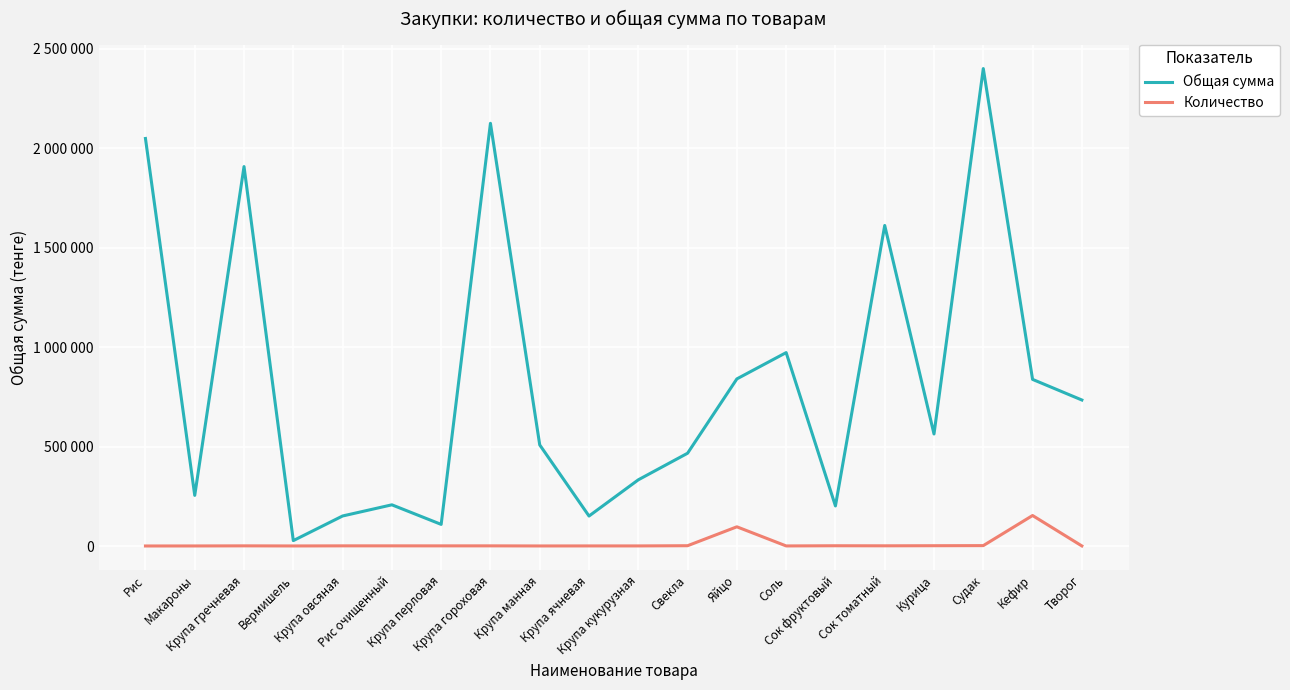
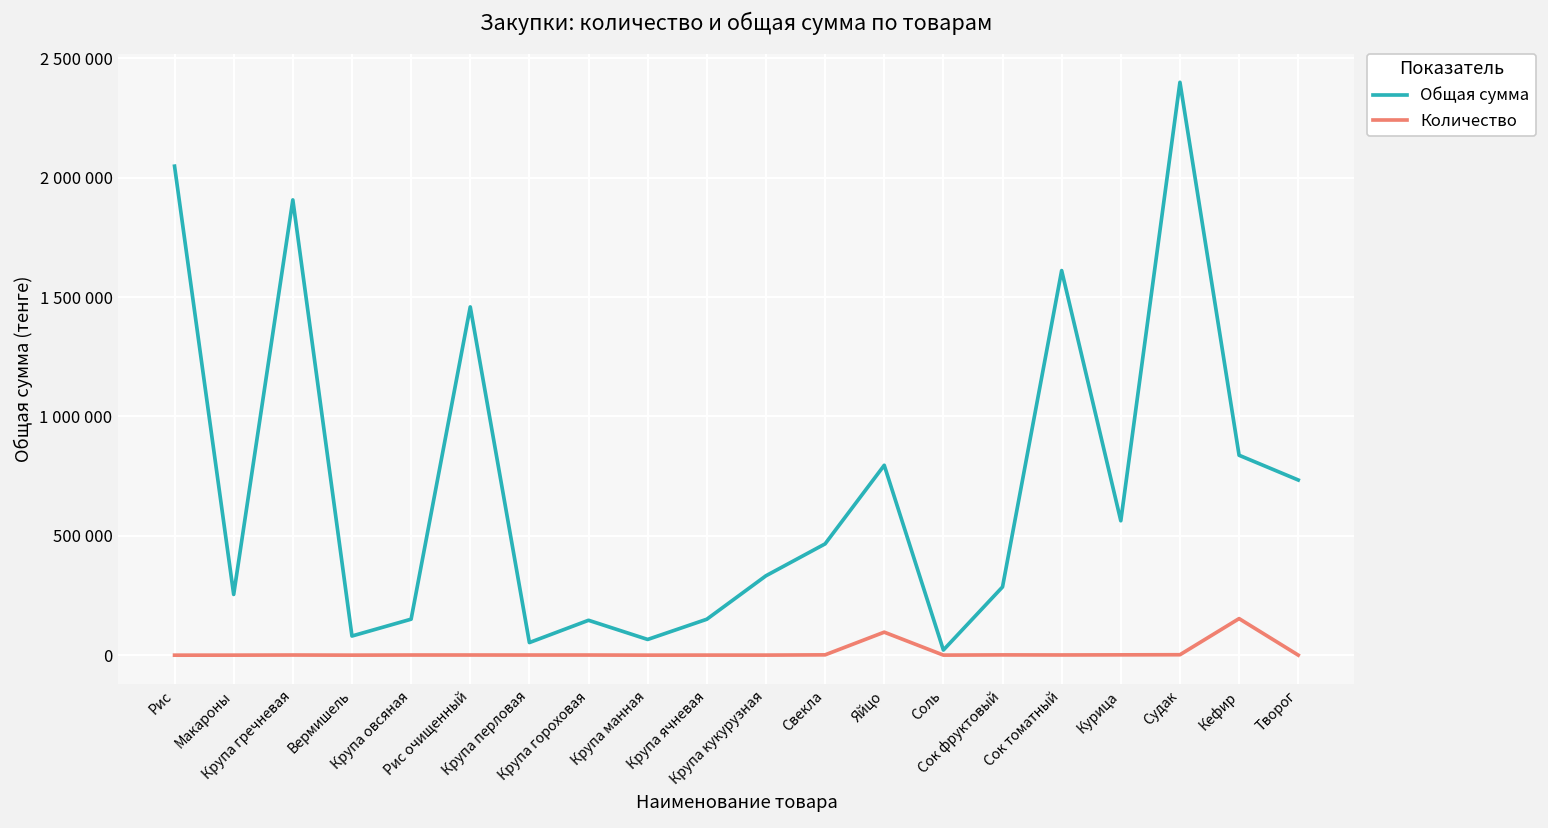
Общая сумма, Вермишель: 30000 -> 80000
Общая сумма, Рис очищенный: 210000 -> 1460000
Общая сумма, Крупа перловая: 110000 -> 50000
Общая сумма, Крупа гороховая: 2120000 -> 150000
Общая сумма, Крупа манная: 510000 -> 70000
Общая сумма, Яйцо: 840000 -> 800000
Общая сумма, Соль: 970000 -> 20000
Общая сумма, Сок фруктовый: 200000 -> 290000
